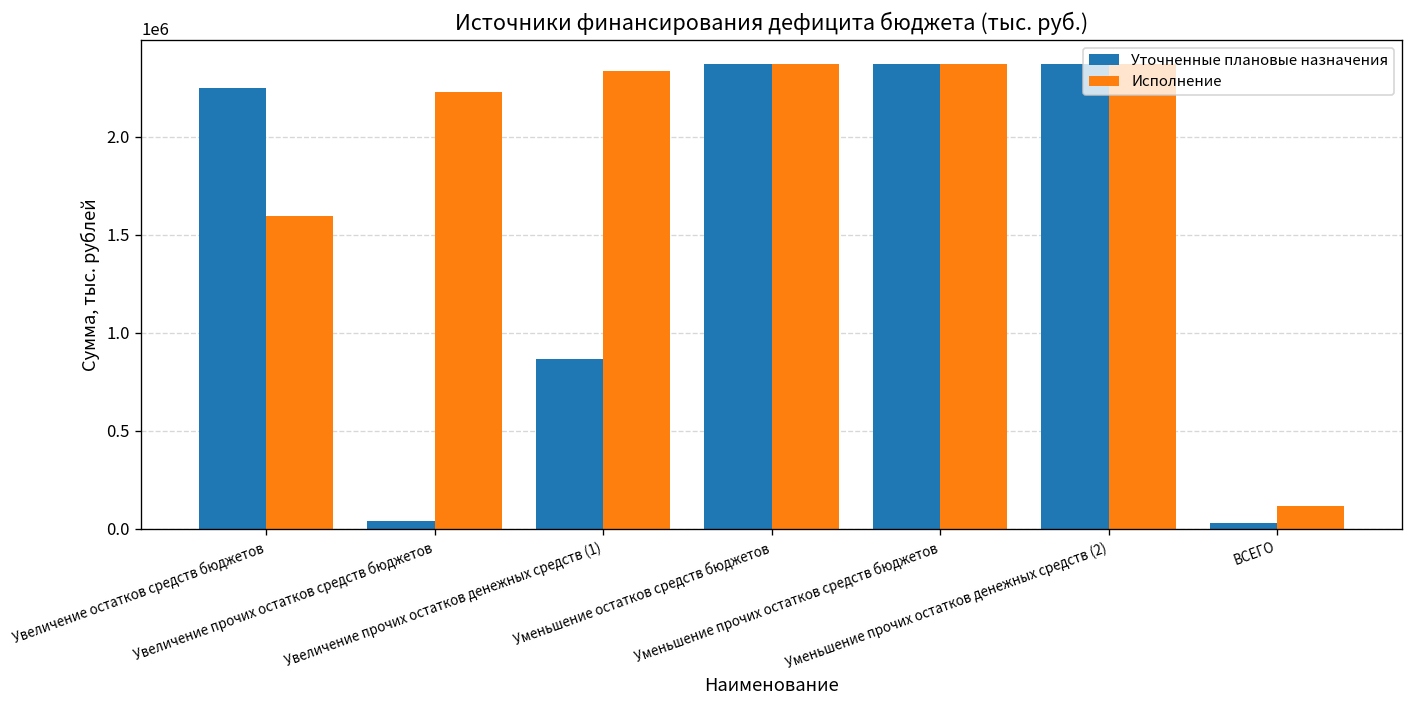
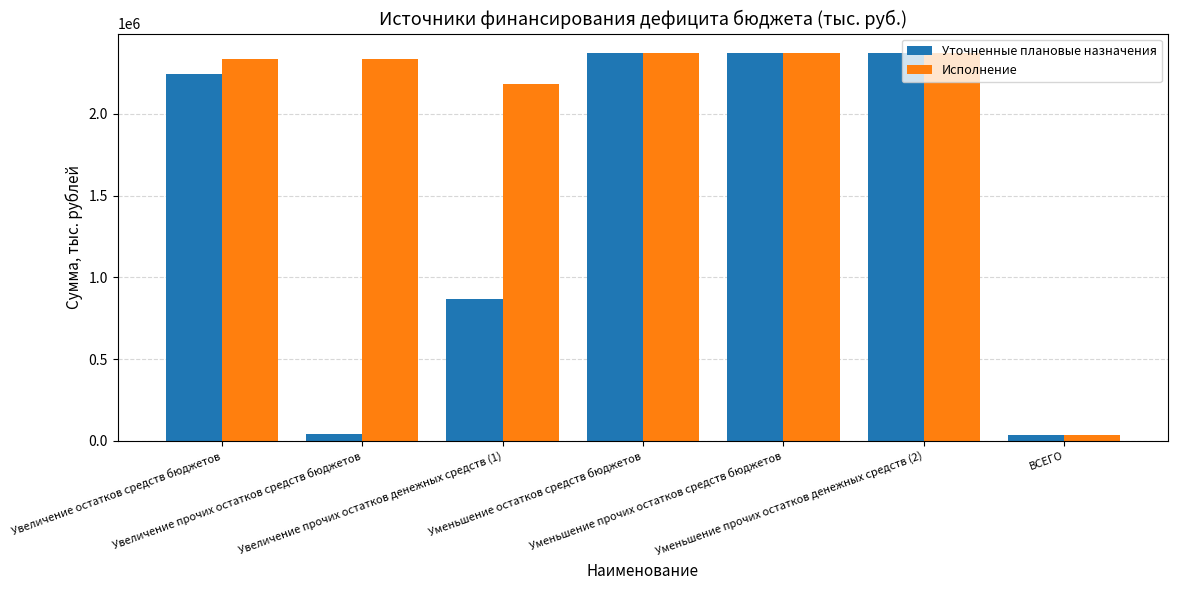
Исполнение, Увеличение остатков средств бюджетов: 1600000 -> 2340000
Исполнение, Увеличение прочих остатков средств бюджетов: 2230000 -> 2340000
Исполнение, Увеличение прочих остатков денежных средств (1): 2340000 -> 2180000
Исполнение, ВСЕГО: 120000 -> 40000
